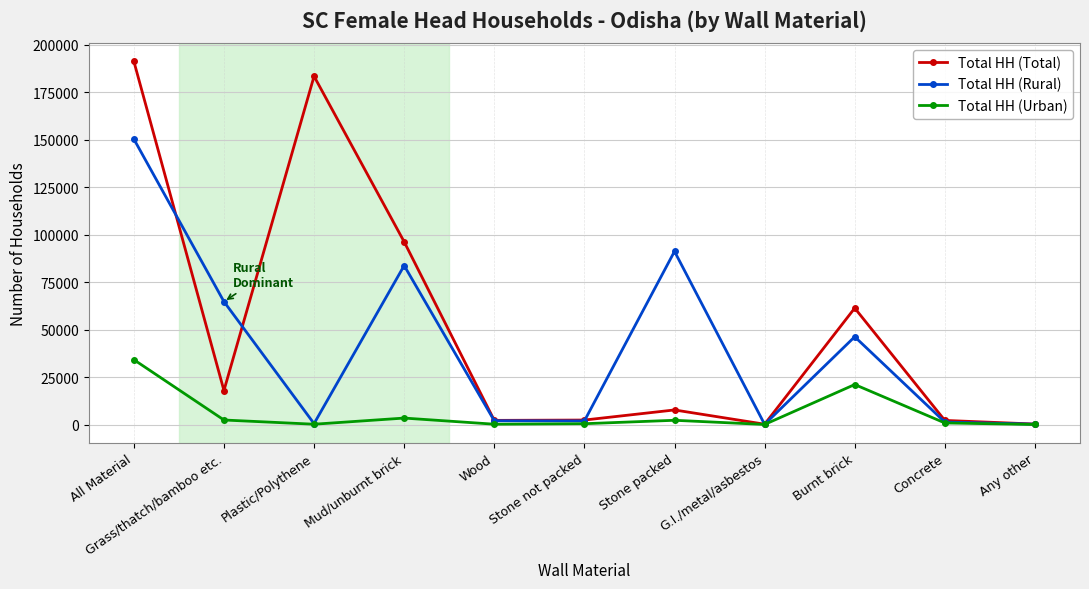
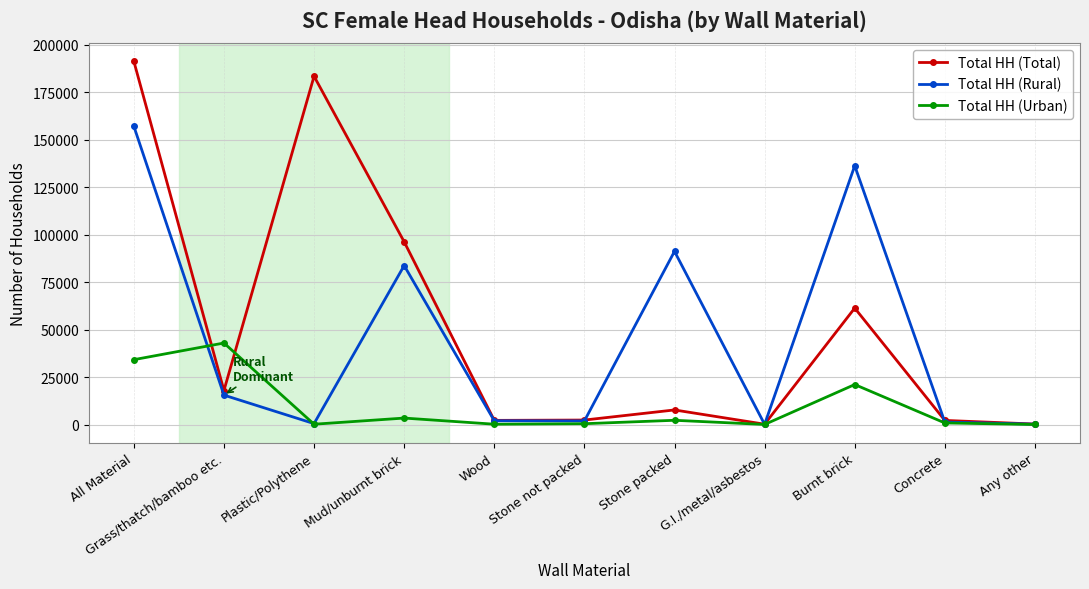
Total HH (Rural), All Material: 150000 -> 157000
Total HH (Rural), Grass/thatch/bamboo etc.: 65000 -> 16000
Total HH (Urban), Grass/thatch/bamboo etc.: 2000 -> 43000
Total HH (Rural), Burnt brick: 46000 -> 136000
